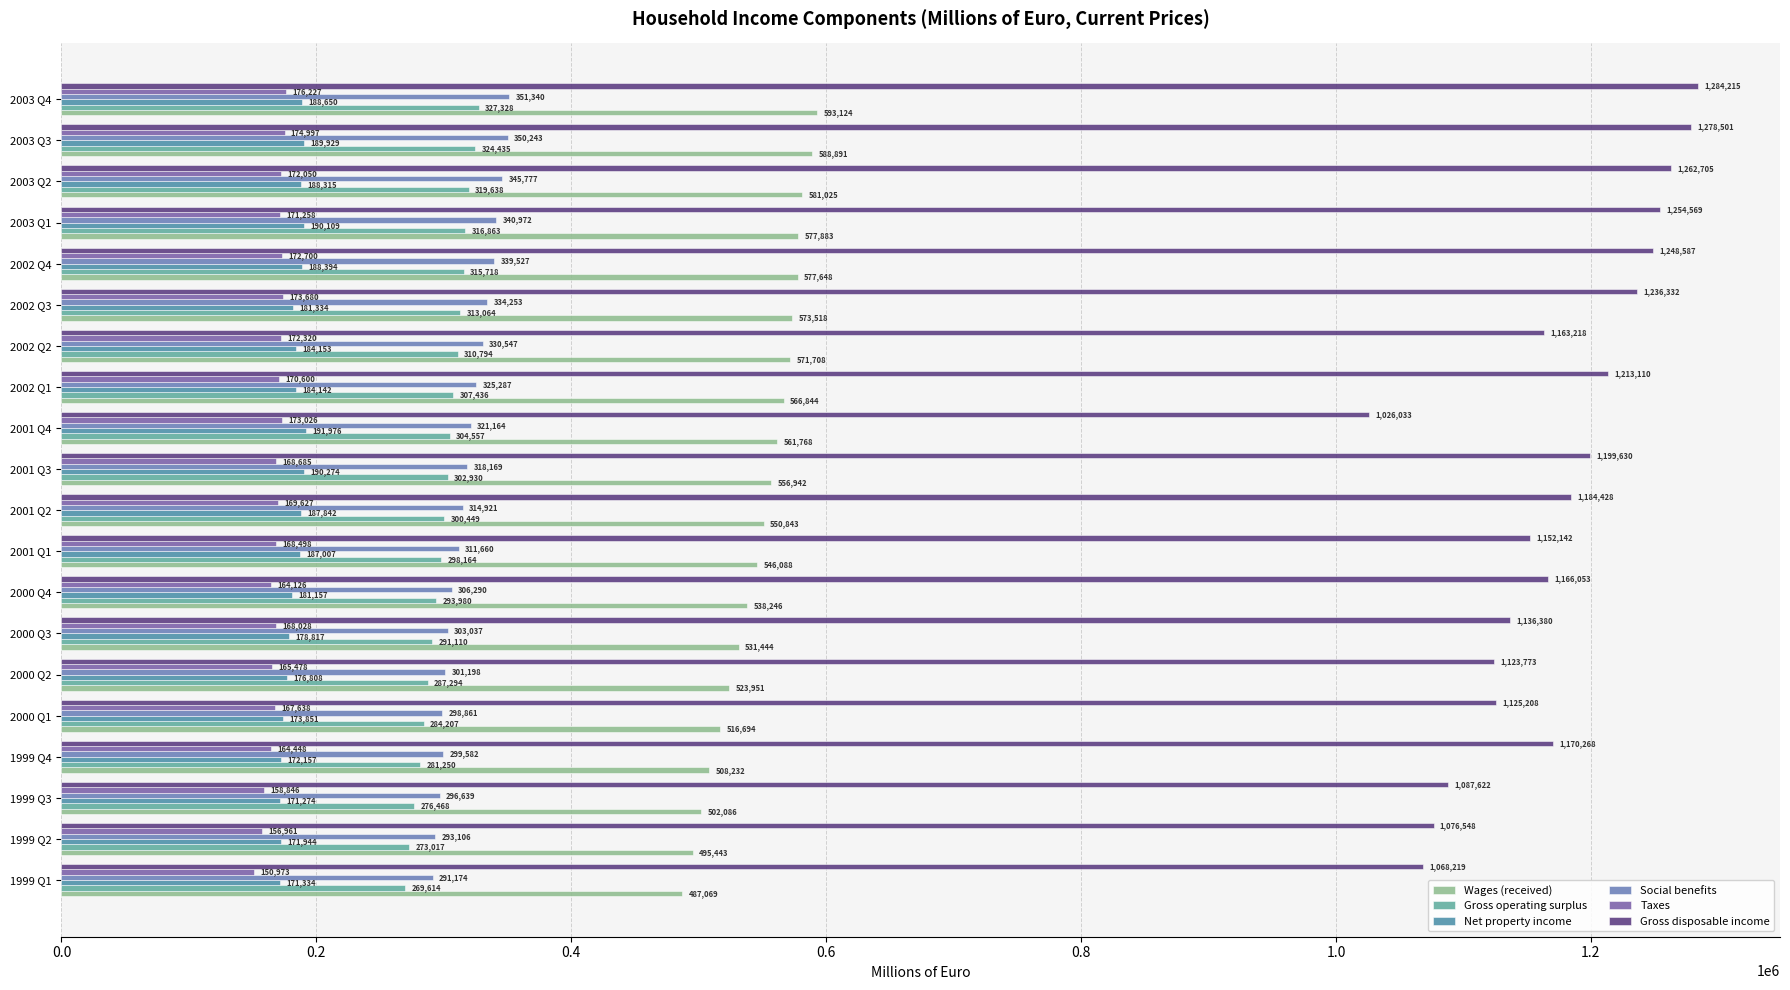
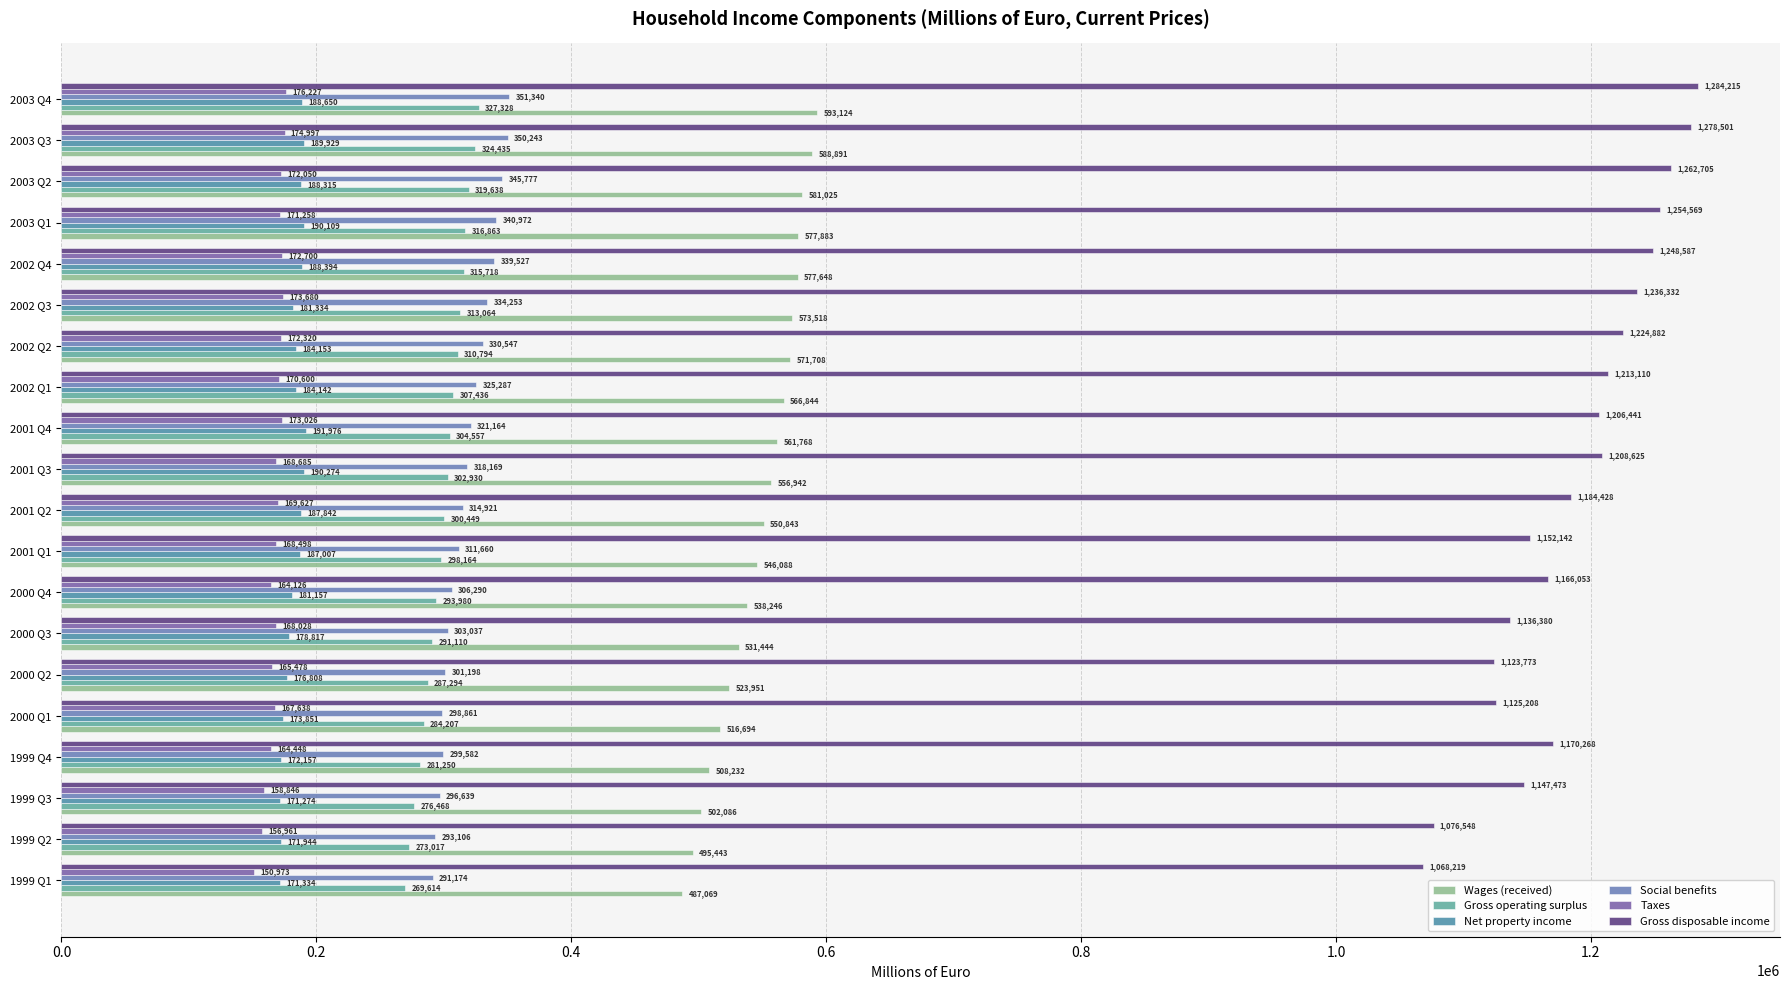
Gross disposable income, 2002 Q2: 1,163,218 -> 1,224,882
Gross disposable income, 2001 Q4: 1,026,033 -> 1,206,441
Gross disposable income, 2001 Q3: 1,199,630 -> 1,208,625
Gross disposable income, 1999 Q3: 1,087,622 -> 1,147,473
